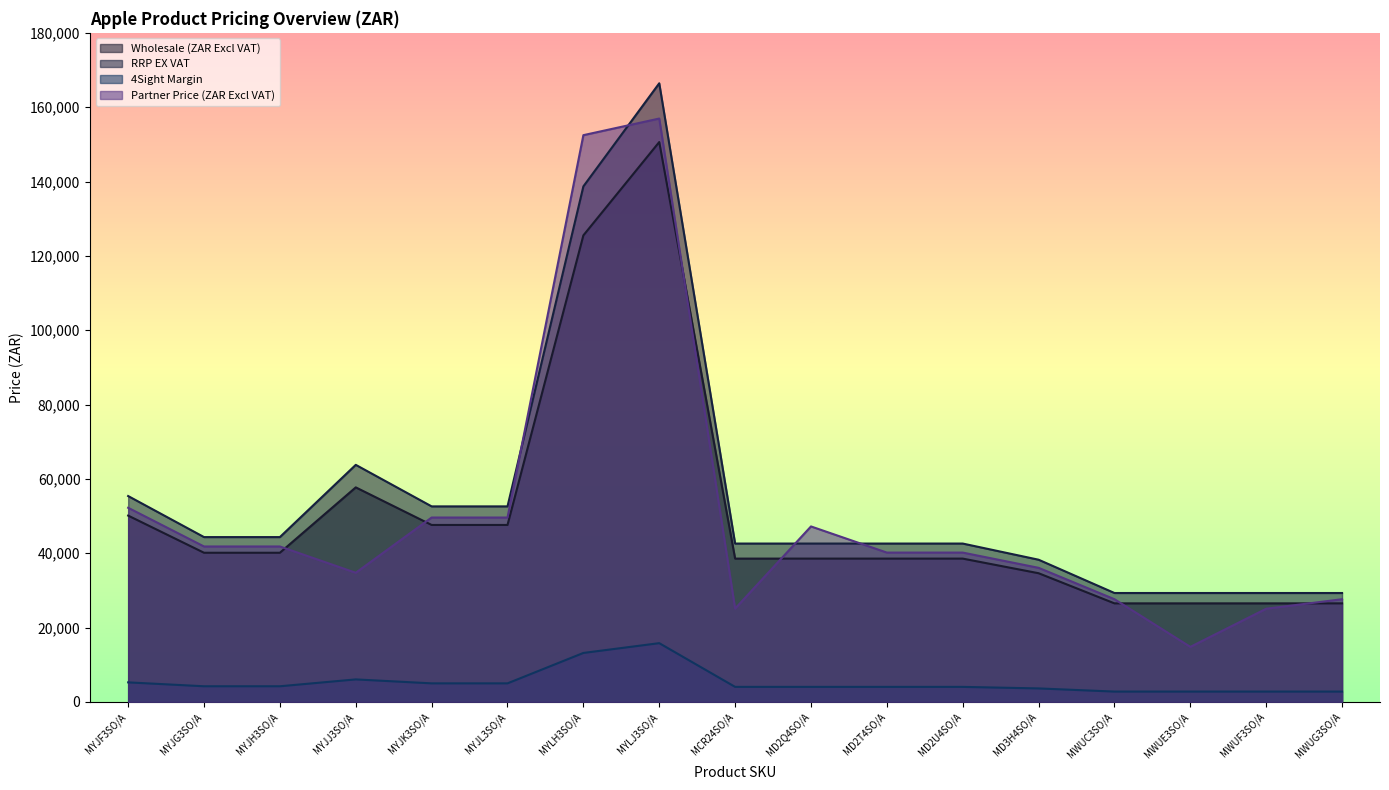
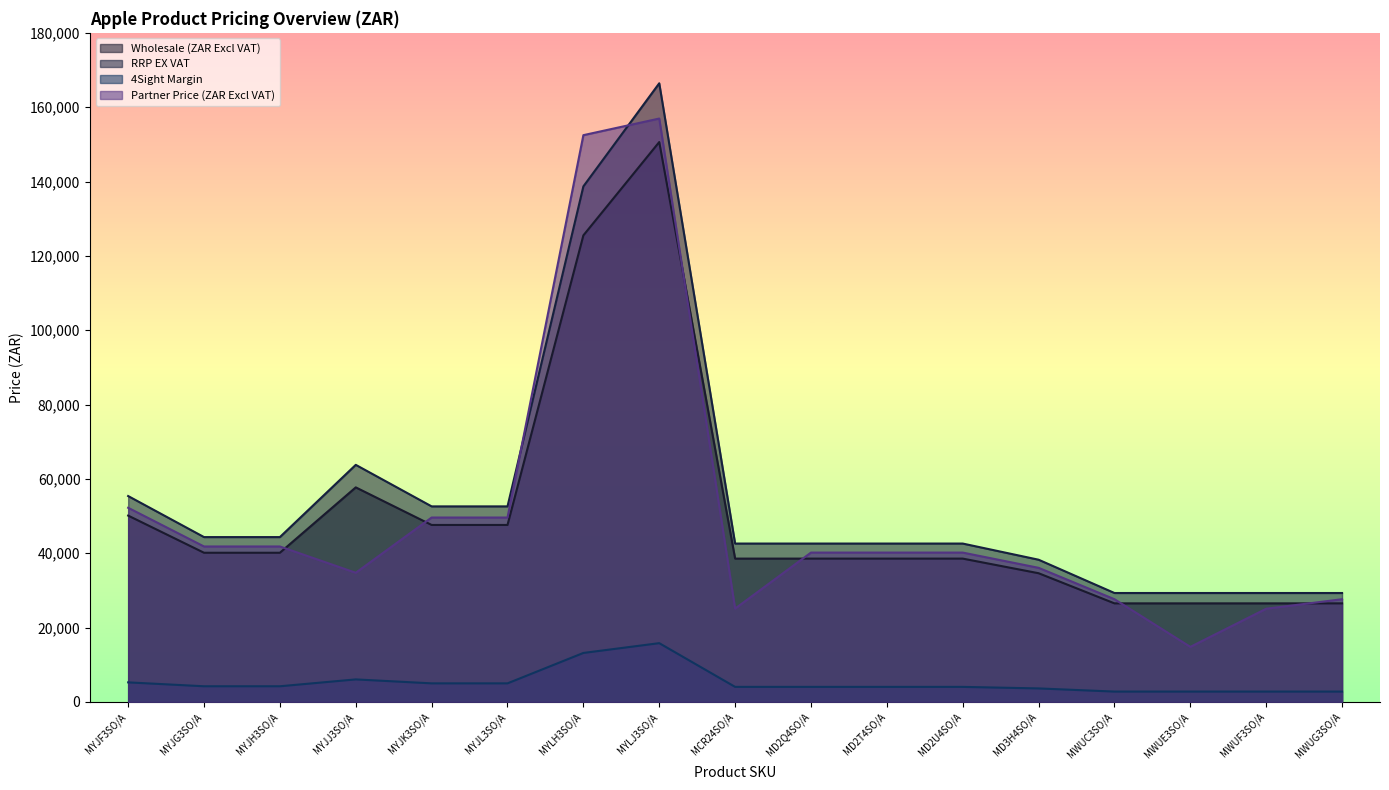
Partner Price (ZAR Excl VAT), MD2Q4SO/A: 47,000 -> 40,000
